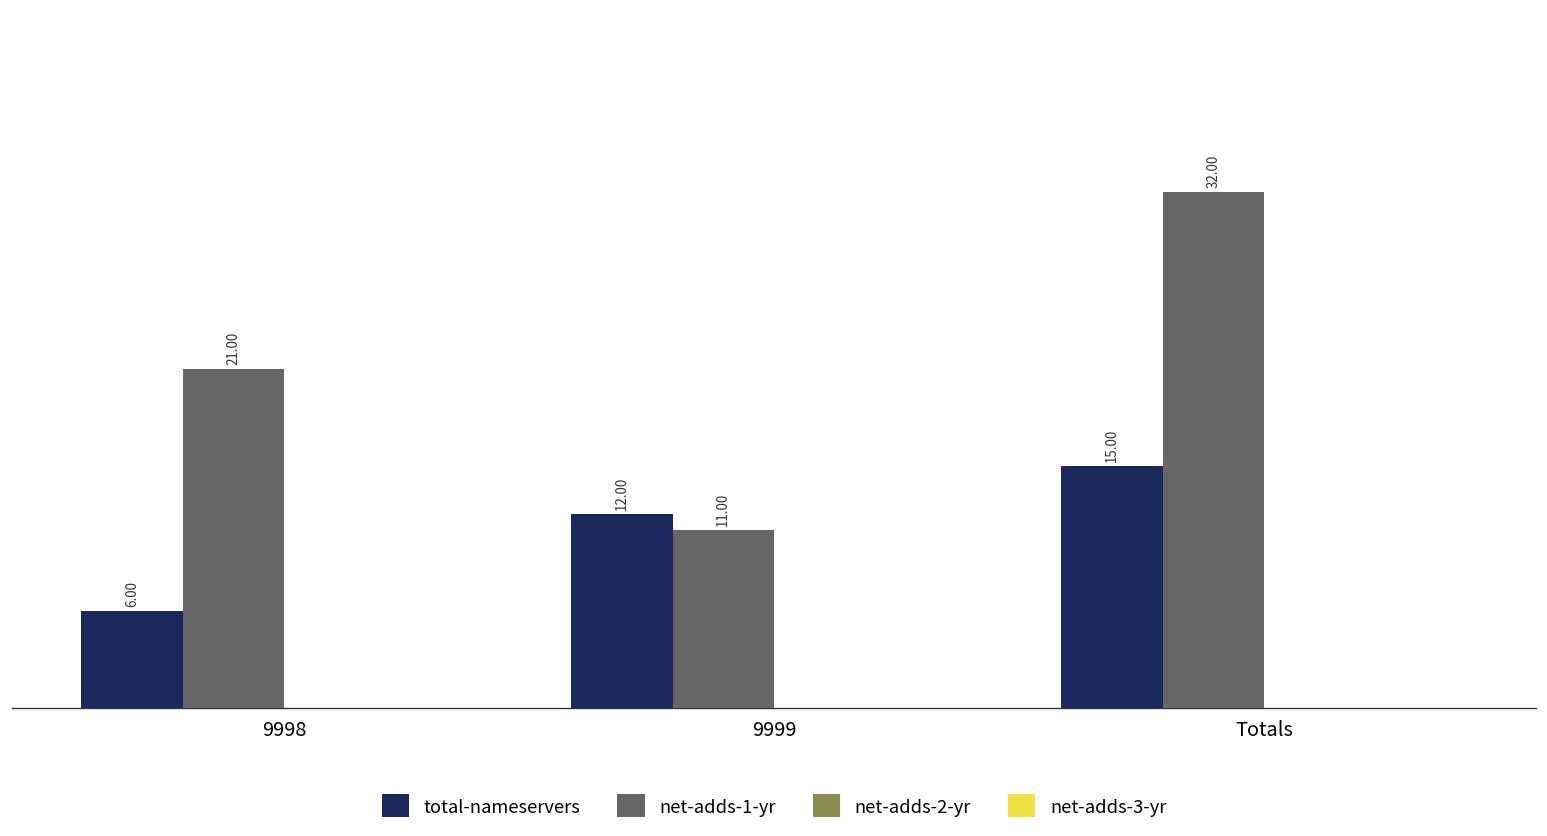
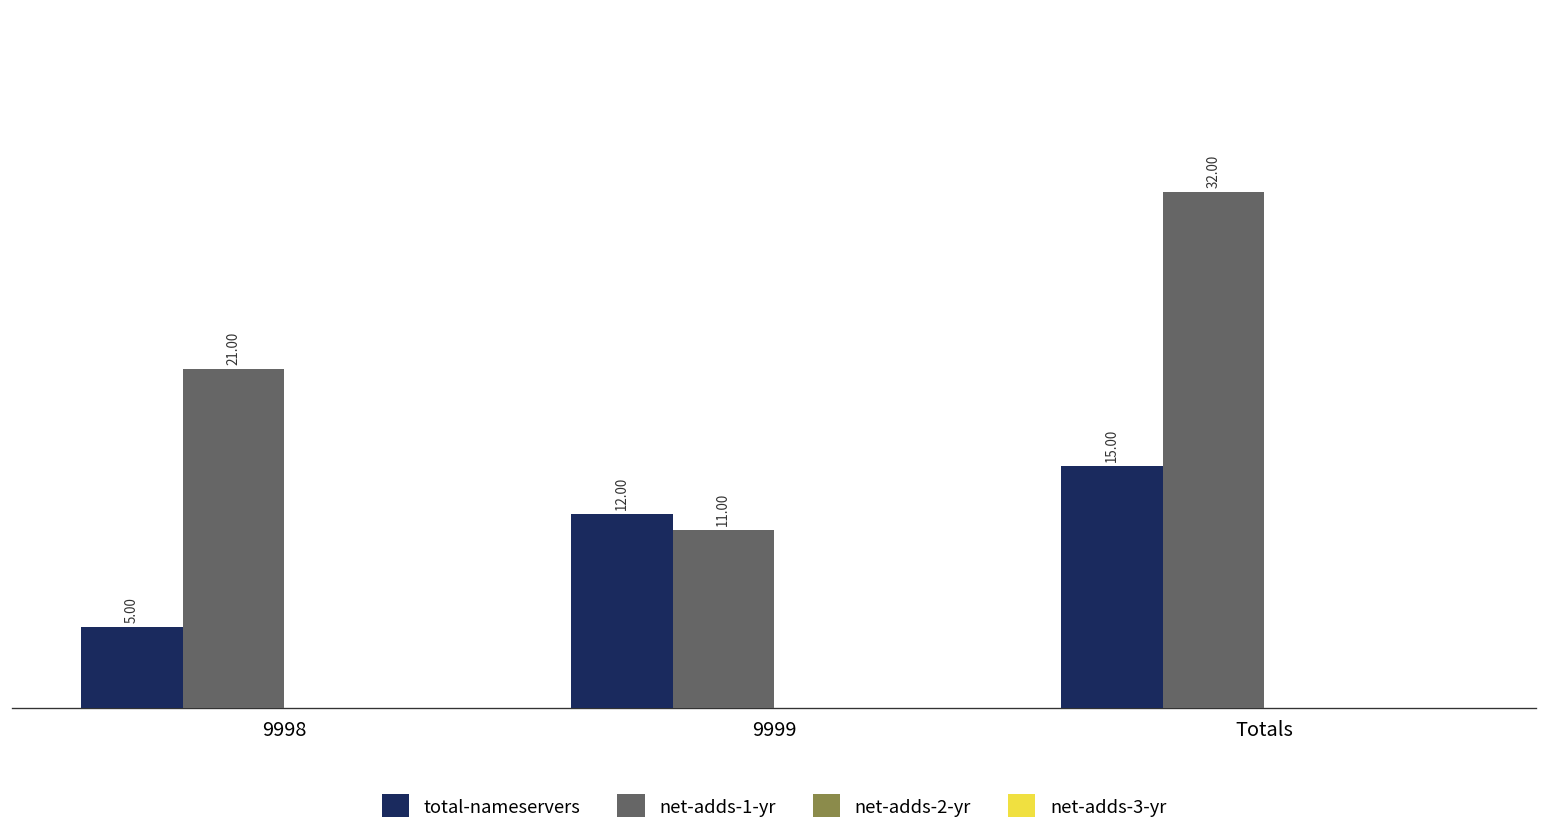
total-nameservers, 9998: 6.00 -> 5.00
